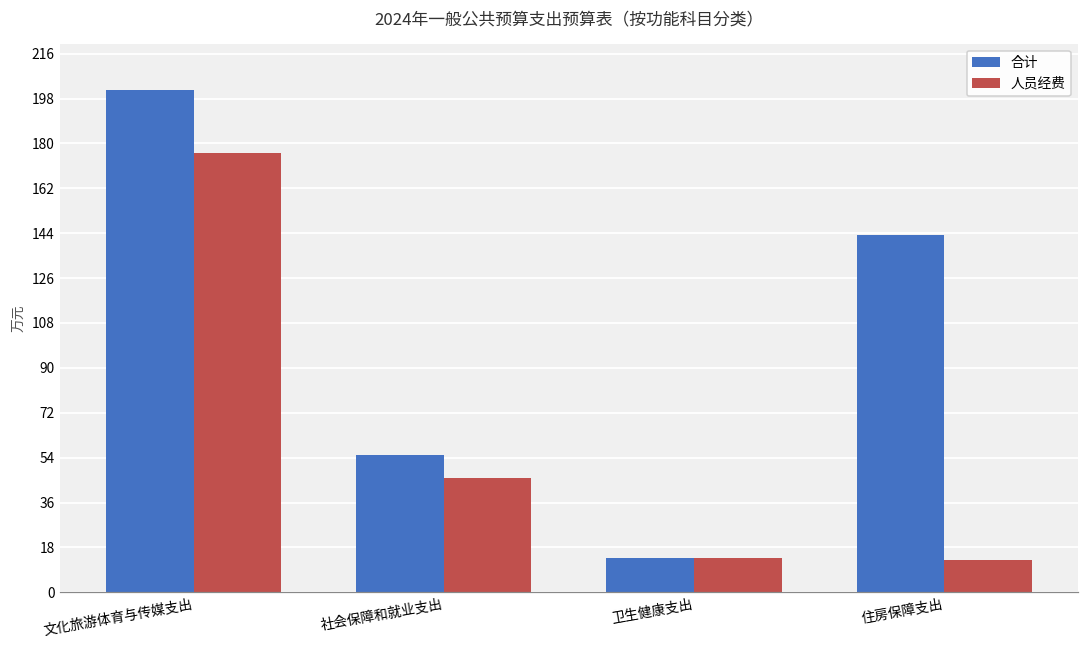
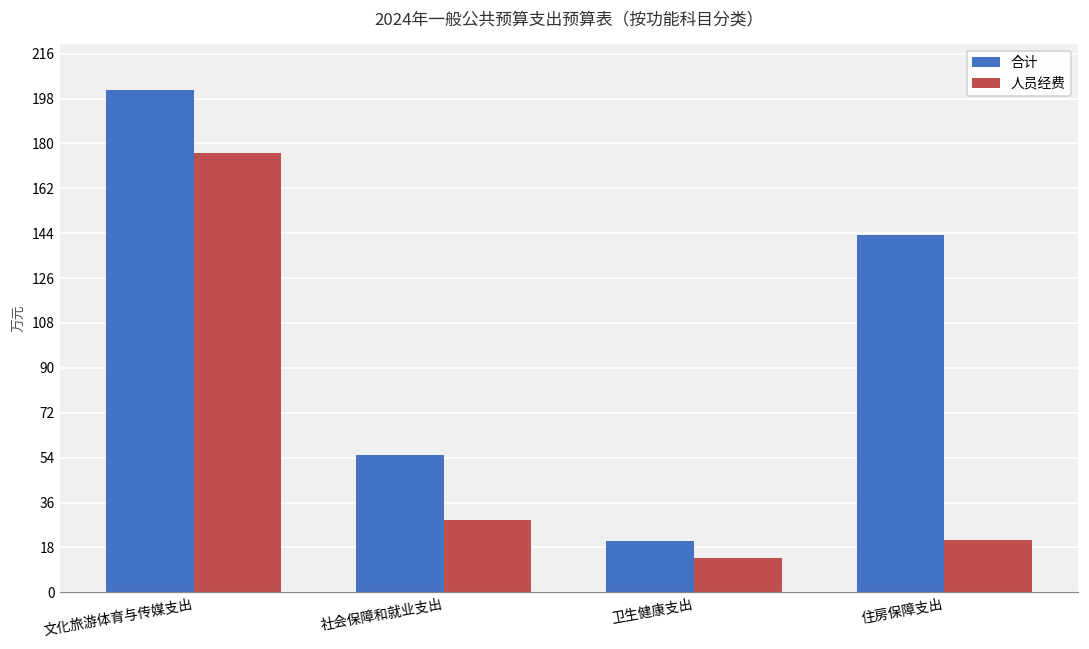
人员经费, 社会保障和就业支出: 46 -> 29
合计, 卫生健康支出: 14 -> 20
人员经费, 住房保障支出: 13 -> 21
